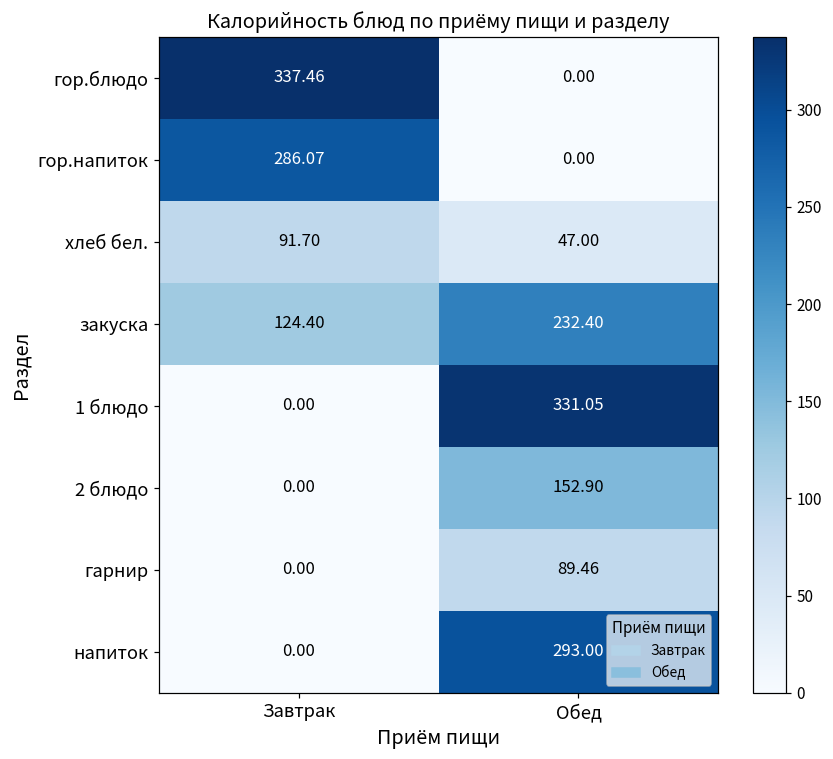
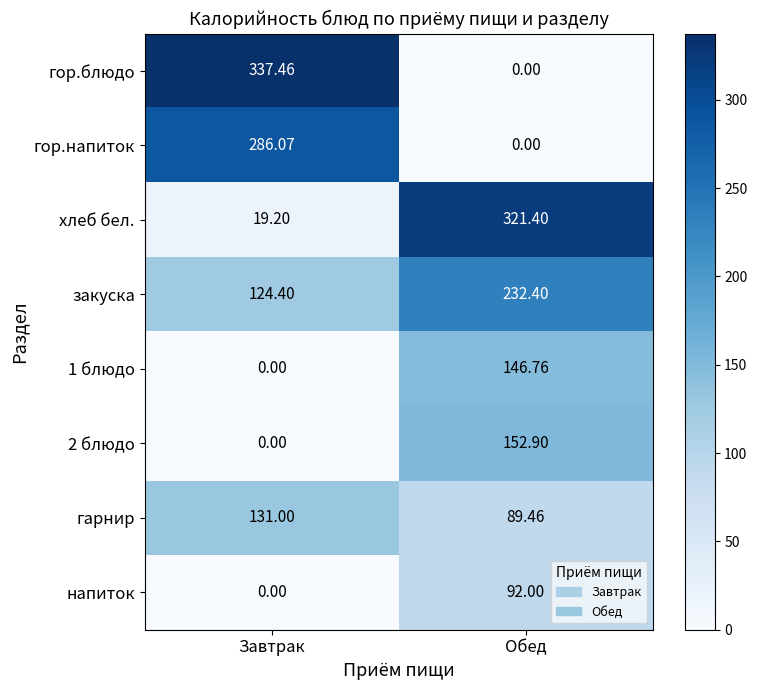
хлеб бел., Завтрак: 91.70 -> 19.20
хлеб бел., Обед: 47.00 -> 321.40
1 блюдо, Обед: 331.05 -> 146.76
гарнир, Завтрак: 0.00 -> 131.00
напиток, Обед: 293.00 -> 92.00
